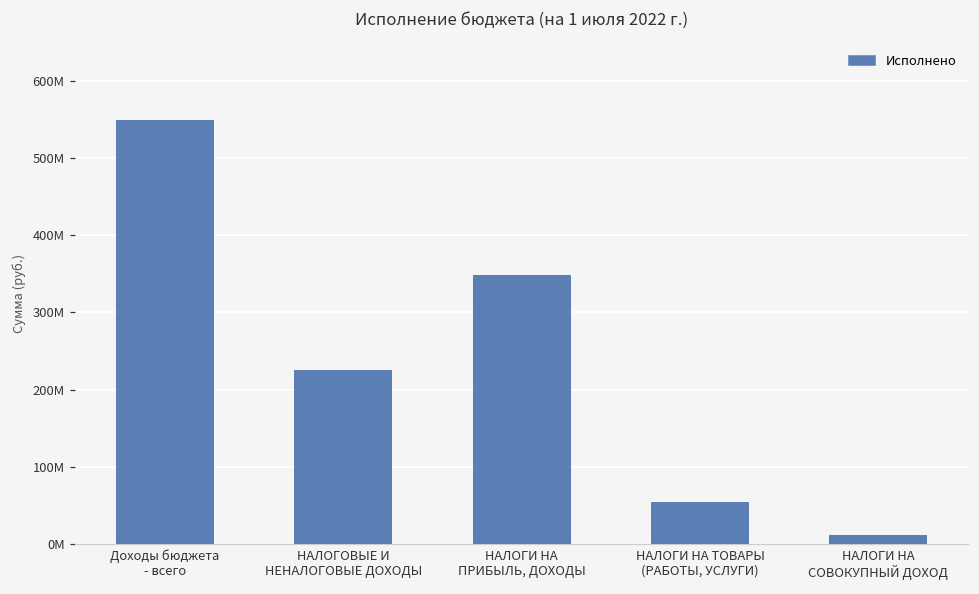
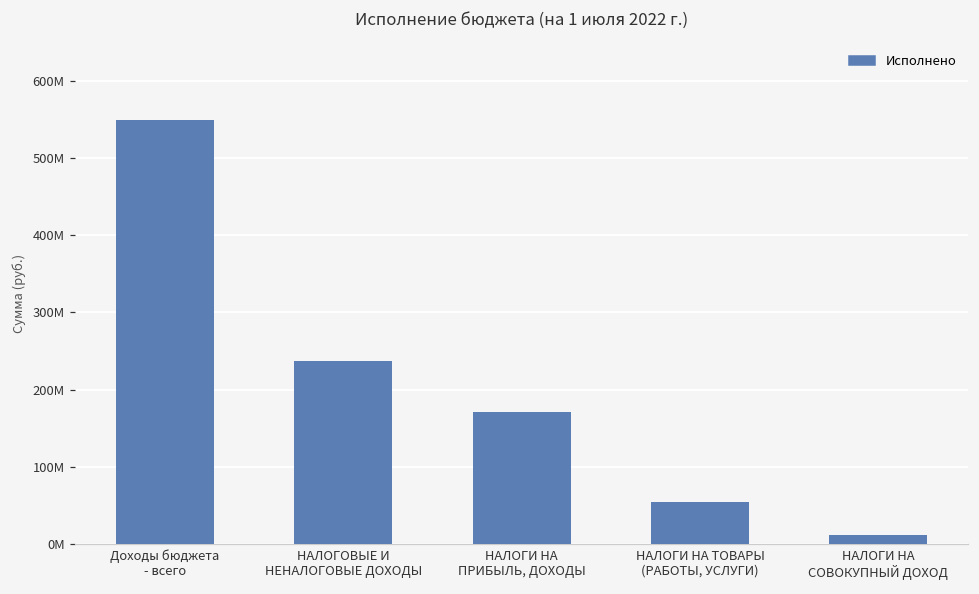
НАЛОГОВЫЕ И НЕНАЛОГОВЫЕ ДОХОДЫ: 230000000 -> 240000000
НАЛОГИ НА ПРИБЫЛЬ, ДОХОДЫ: 350000000 -> 170000000
